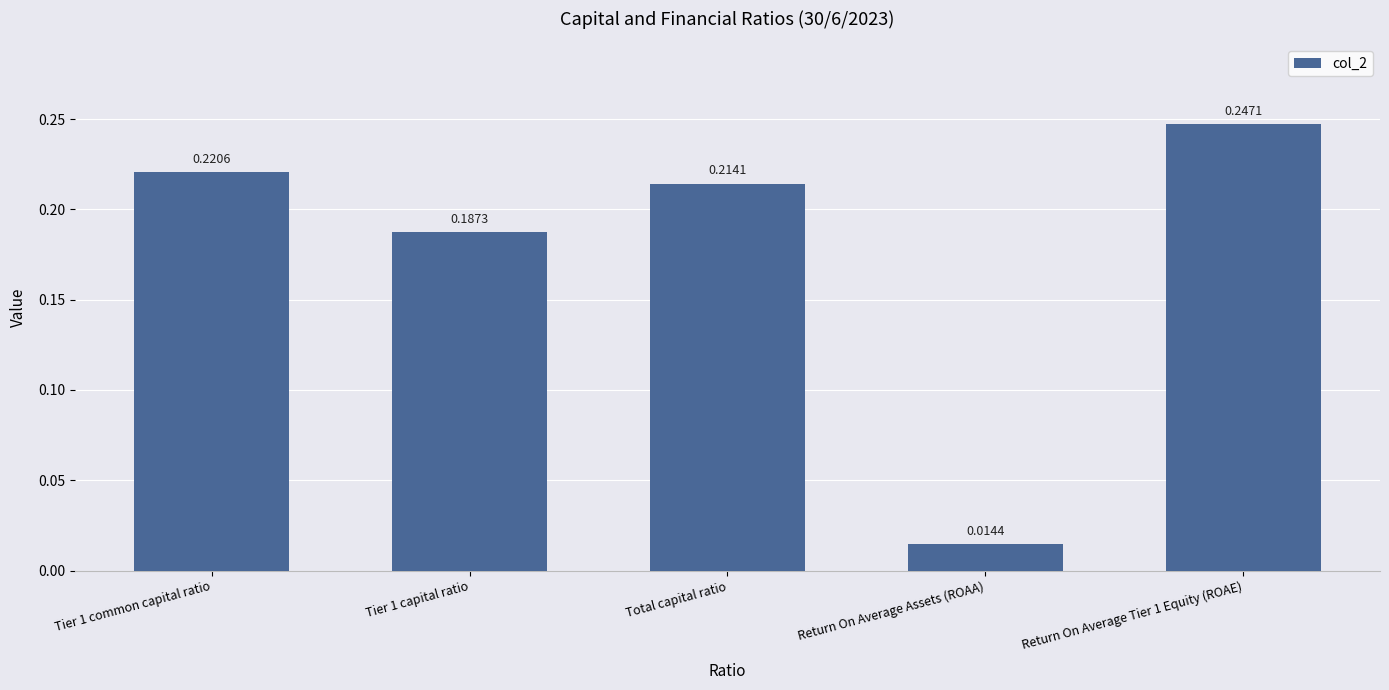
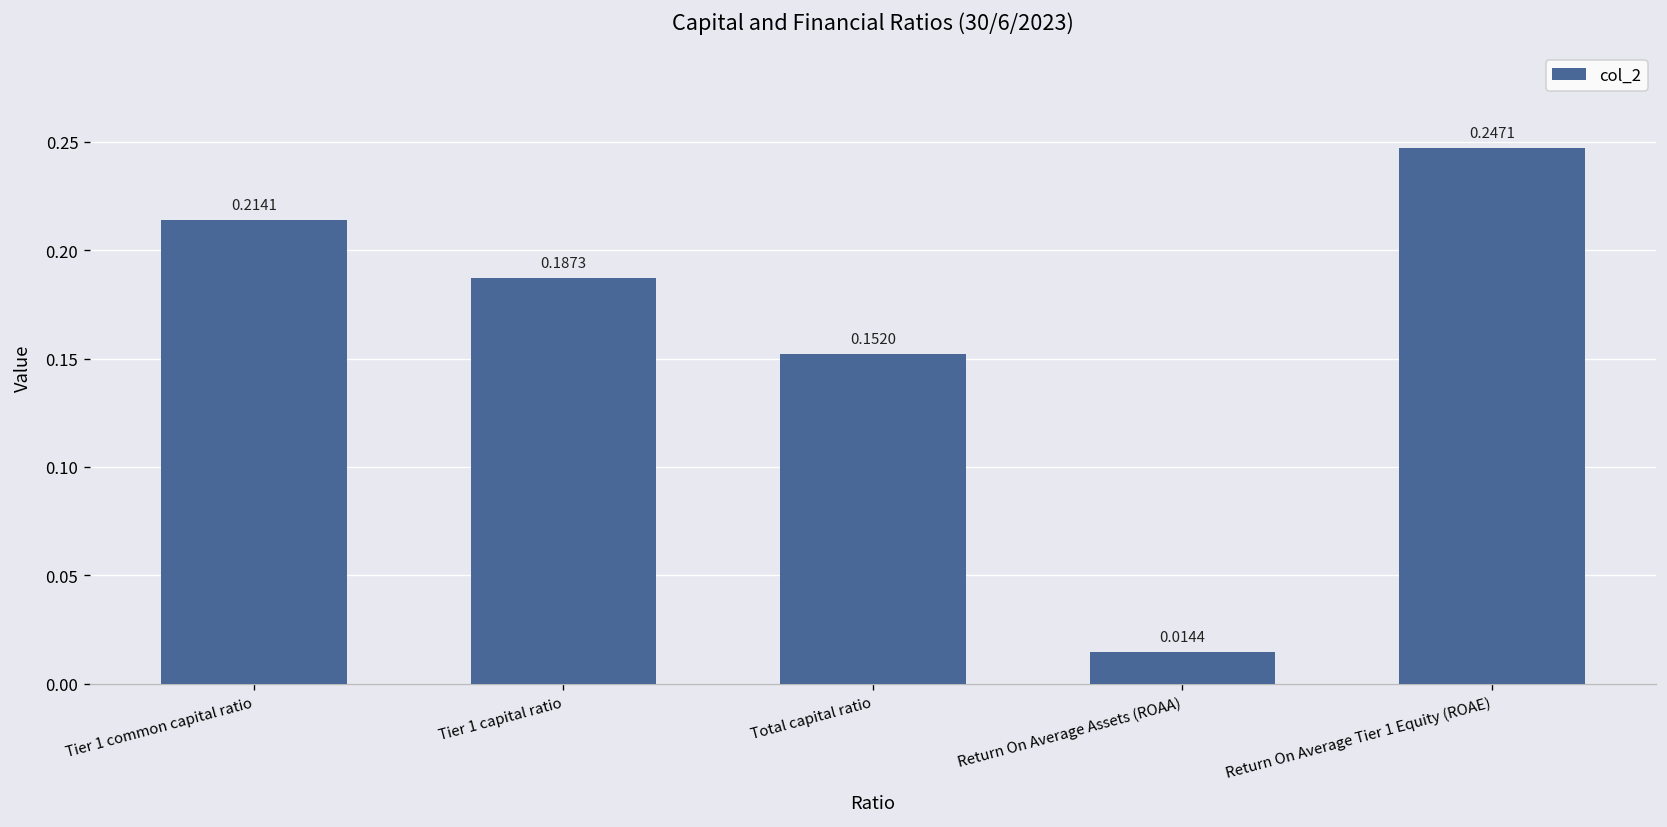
Tier 1 common capital ratio: 0.2206 -> 0.2141
Total capital ratio: 0.2141 -> 0.1520
